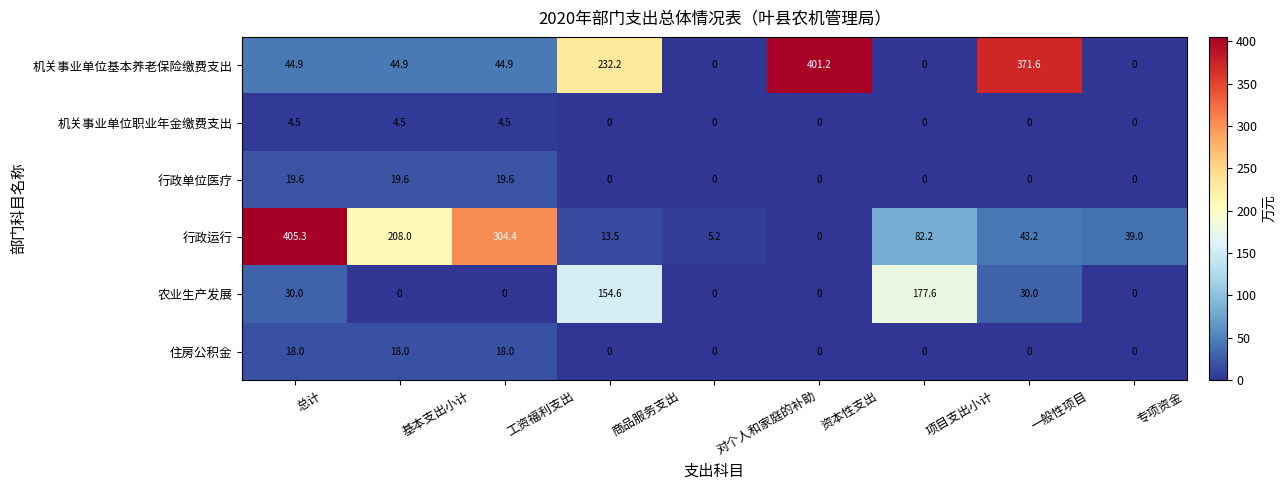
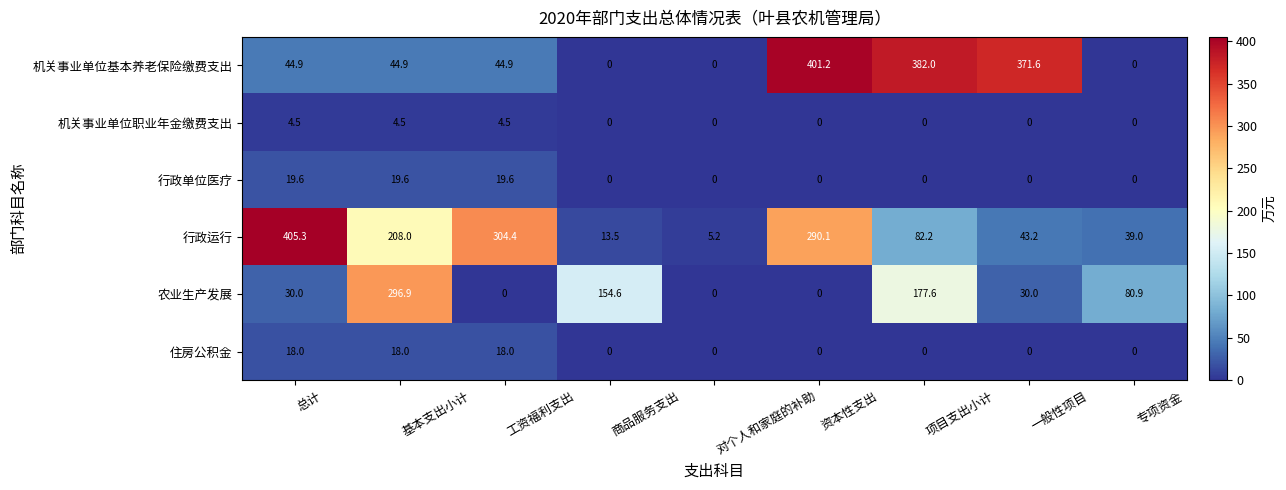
机关事业单位基本养老保险缴费支出, 商品服务支出: 232.2 -> 0
机关事业单位基本养老保险缴费支出, 项目支出小计: 0 -> 382.0
行政运行, 资本性支出: 0 -> 290.1
农业生产发展, 基本支出小计: 0 -> 296.9
农业生产发展, 专项资金: 0 -> 80.9
